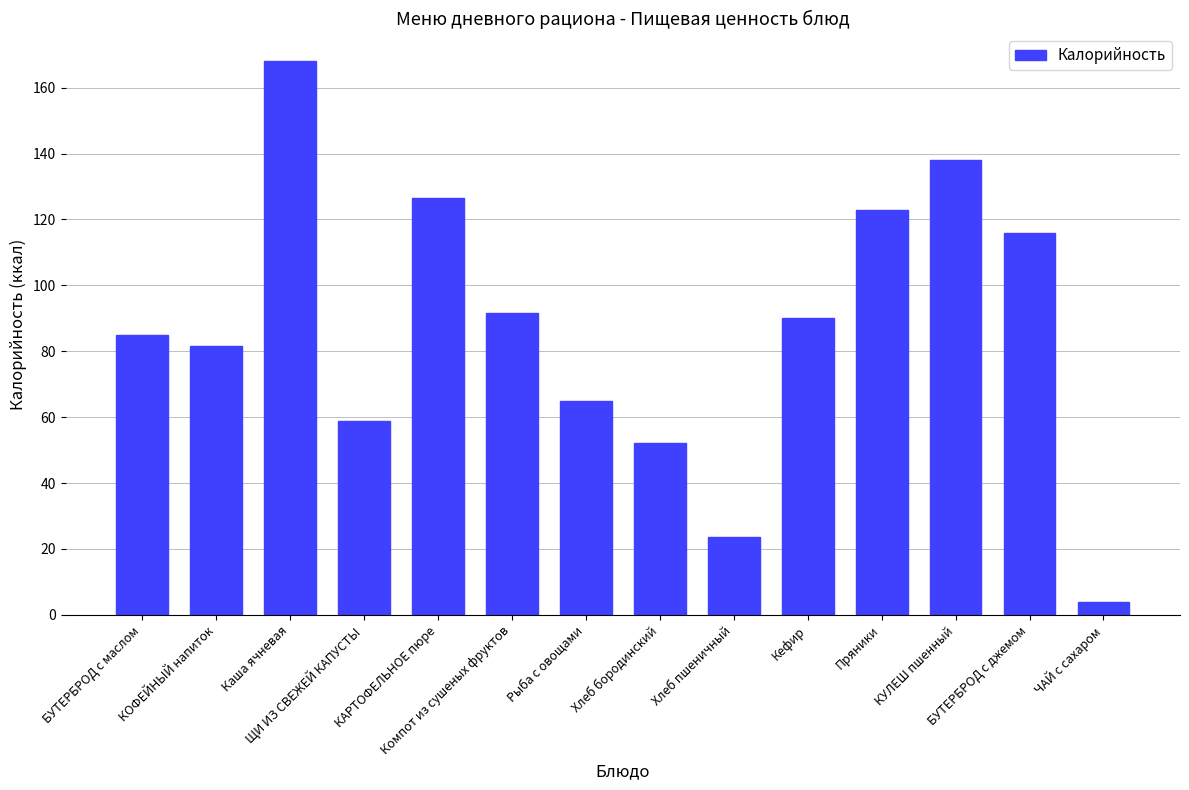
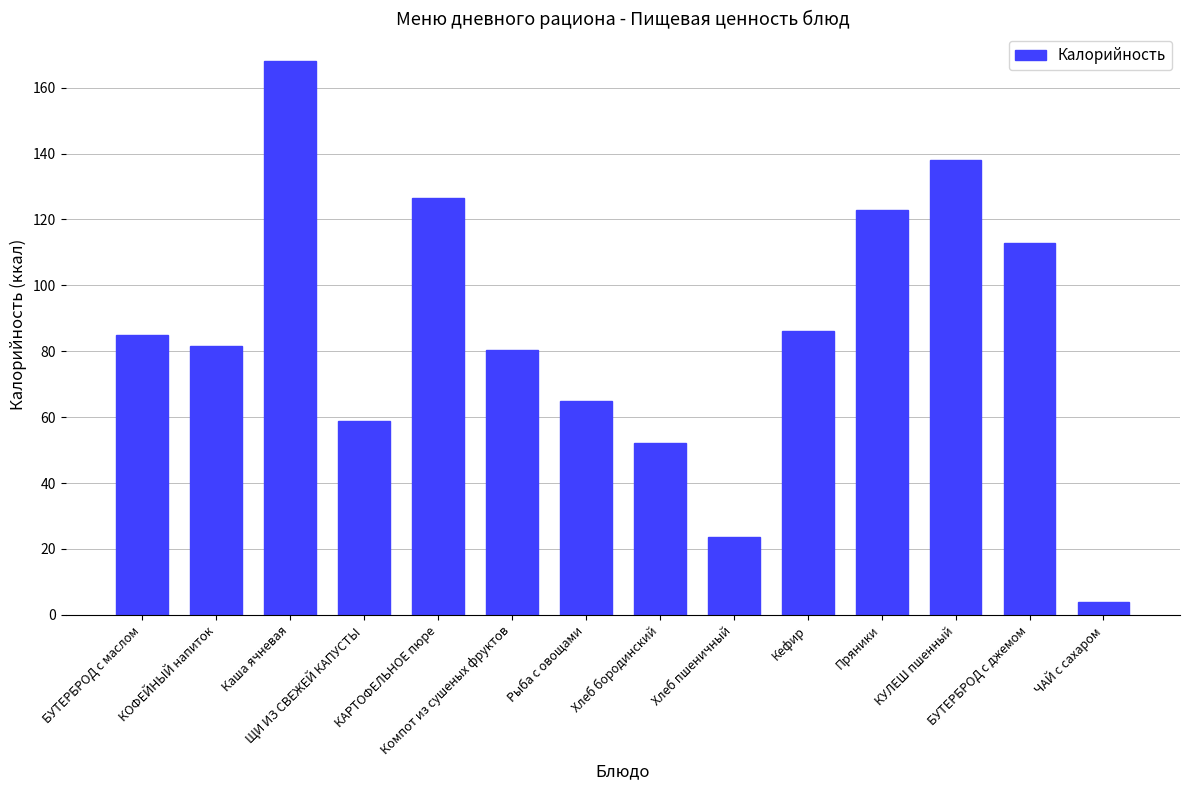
Компот из сушеных фруктов: 92 -> 80
Кефир: 90 -> 86
БУТЕРБРОД с джемом: 116 -> 113
